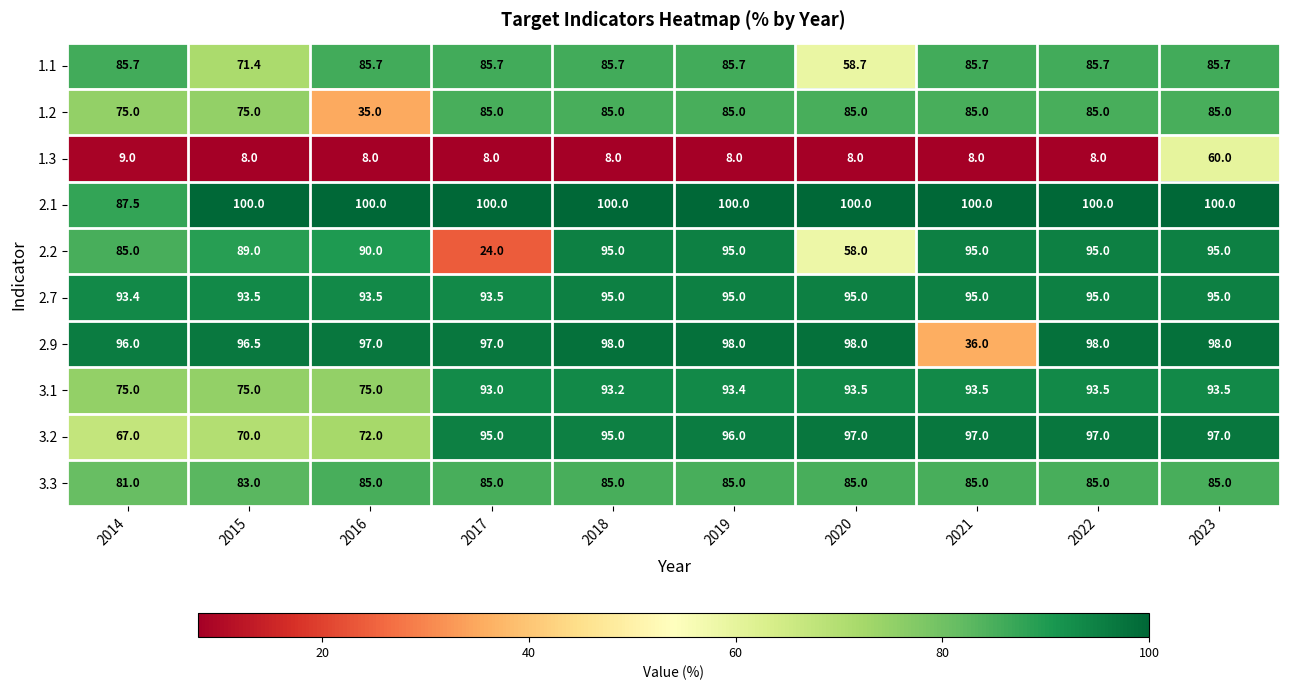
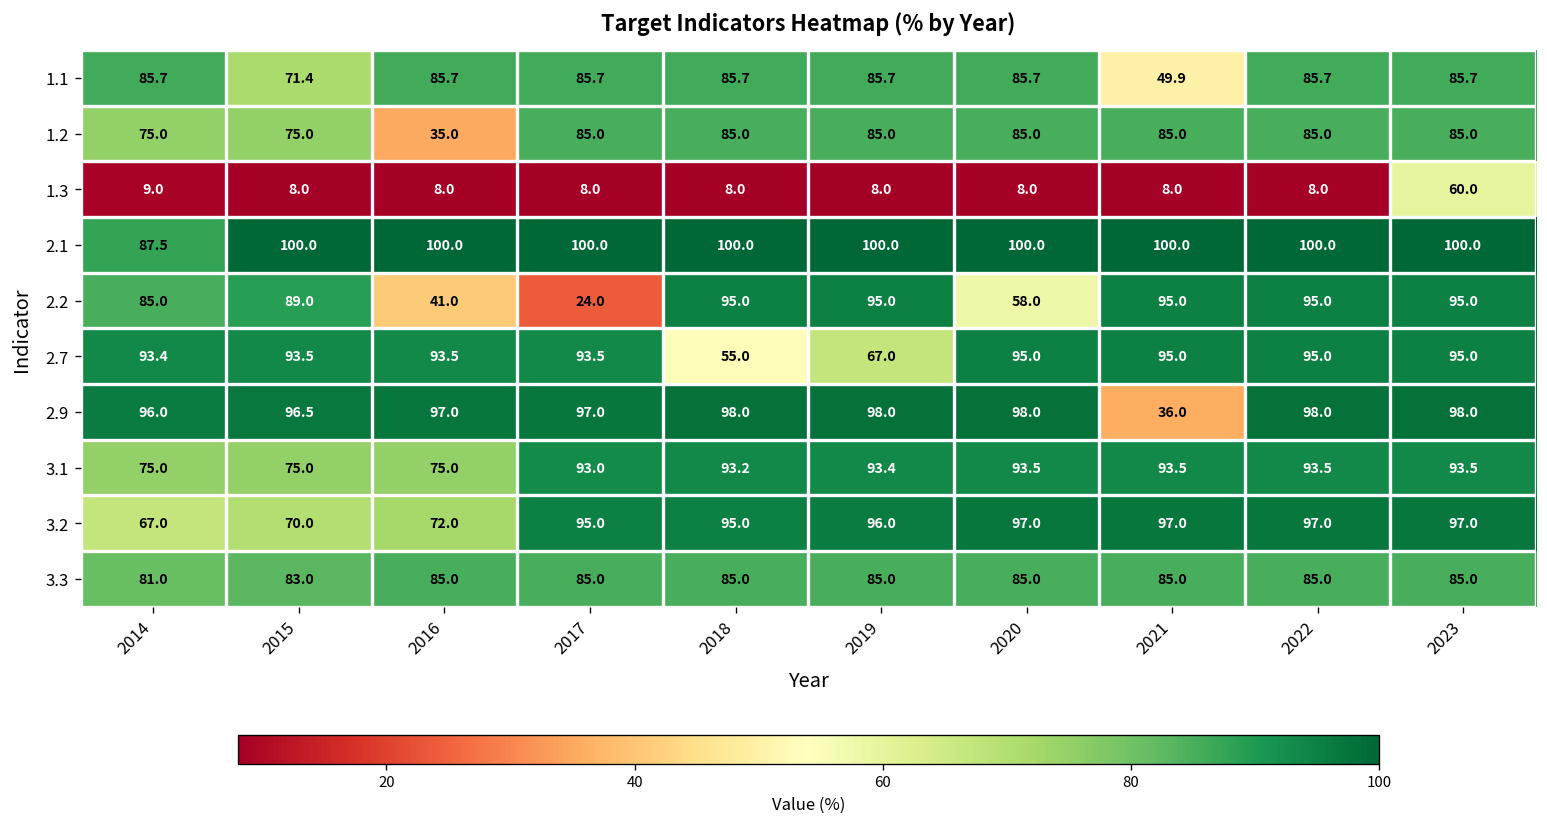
1.1, 2020: 58.7 -> 85.7
1.1, 2021: 85.7 -> 49.9
2.2, 2016: 90.0 -> 41.0
2.7, 2018: 95.0 -> 55.0
2.7, 2019: 95.0 -> 67.0
